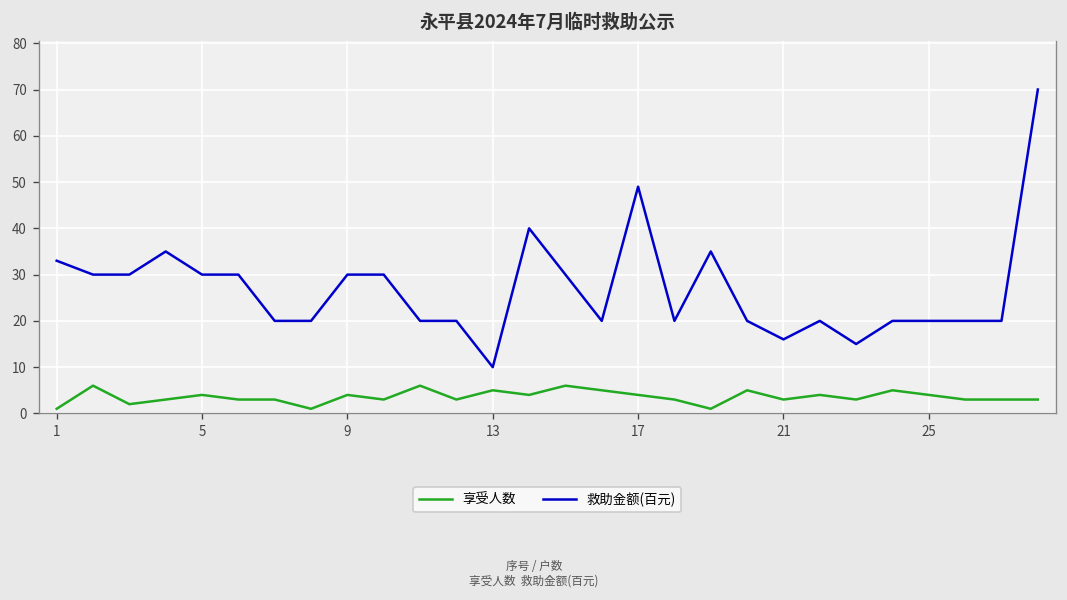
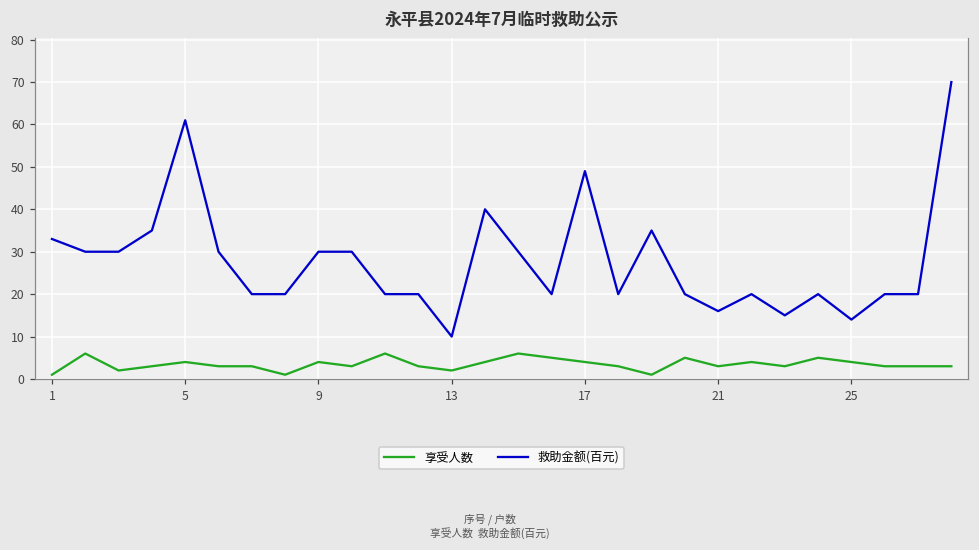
救助金额(百元), 5: 30 -> 61
享受人数, 13: 5 -> 2
救助金额(百元), 25: 20 -> 14
